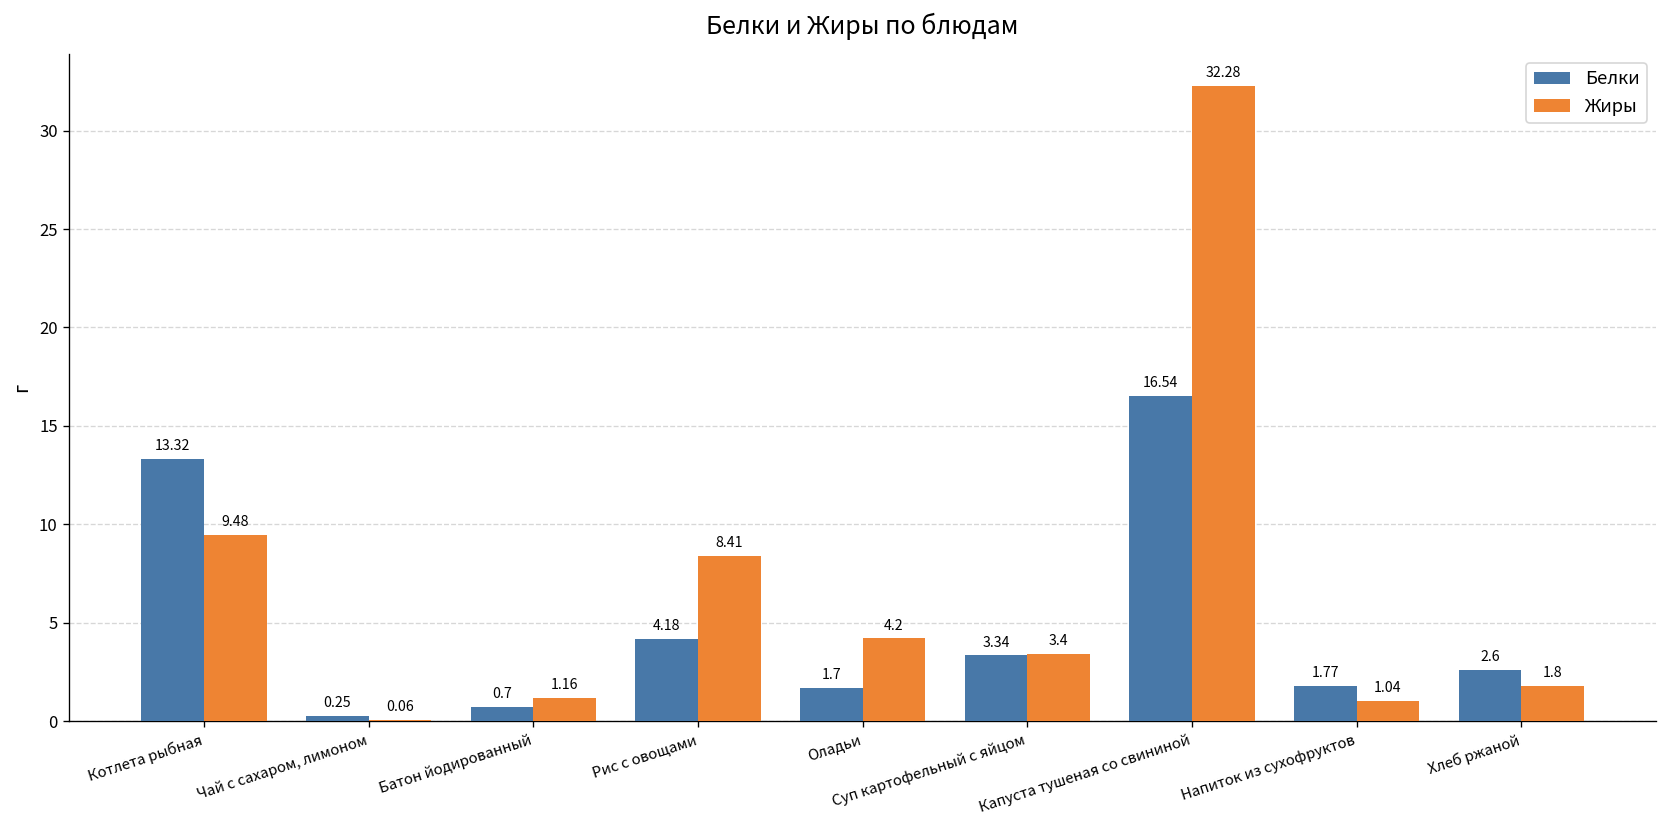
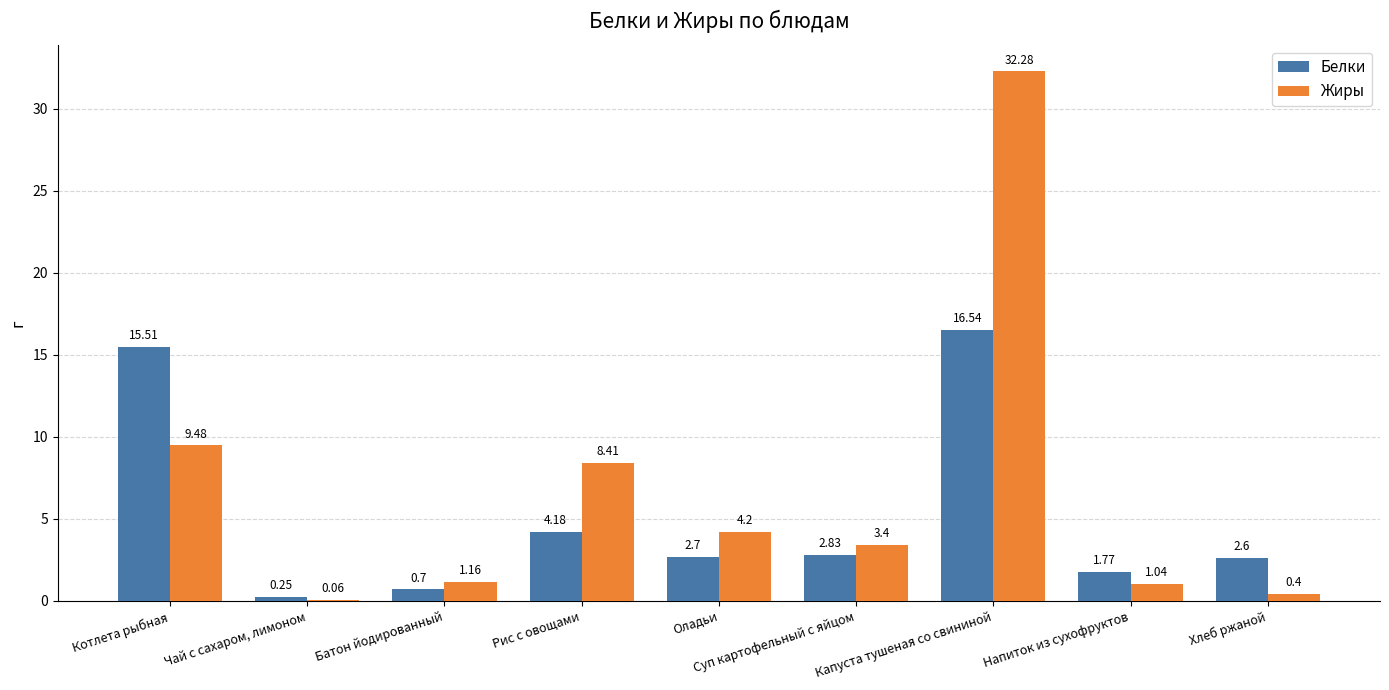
Белки, Котлета рыбная: 13.32 -> 15.51
Белки, Оладьи: 1.7 -> 2.7
Белки, Суп картофельный с яйцом: 3.34 -> 2.83
Жиры, Хлеб ржаной: 1.8 -> 0.4
